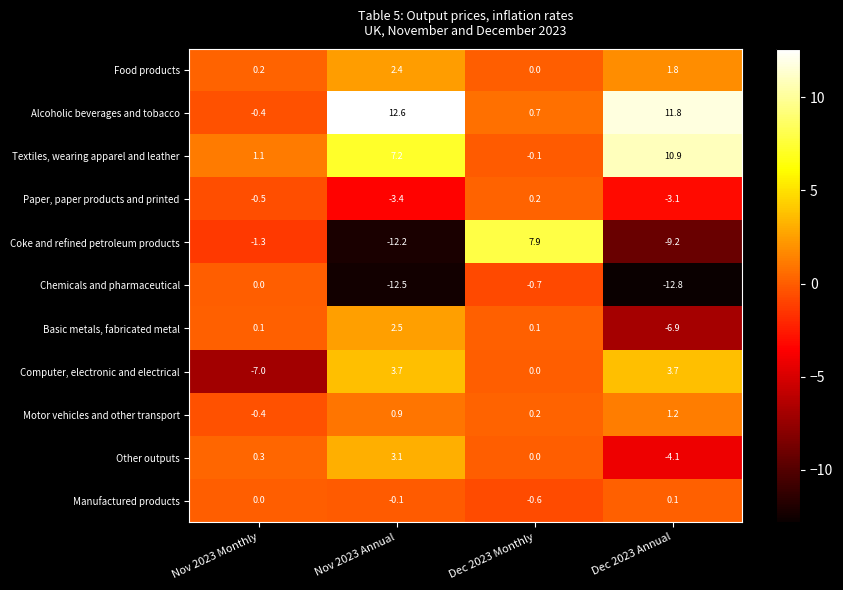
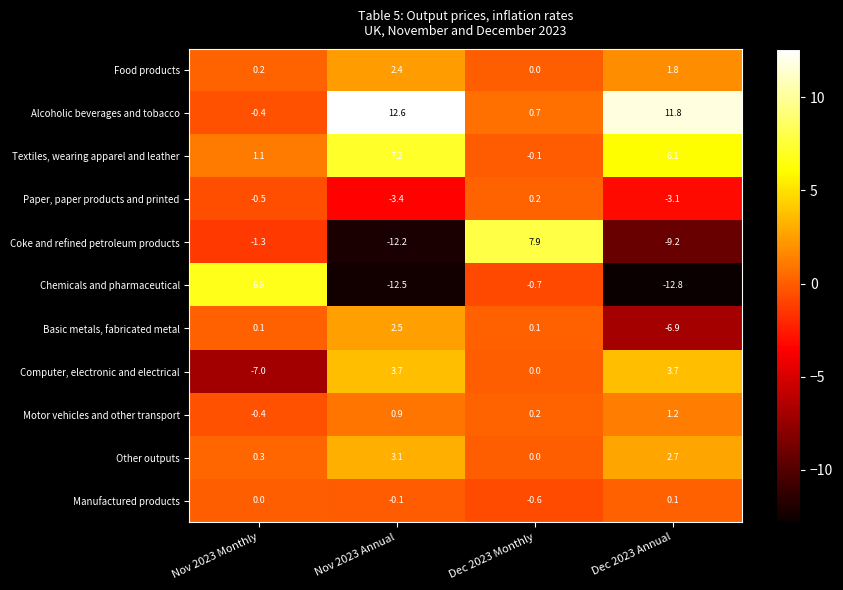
Textiles, wearing apparel and leather, Dec 2023 Annual: 10.9 -> 6.1
Chemicals and pharmaceutical, Nov 2023 Monthly: 0.0 -> 6.8
Other outputs, Dec 2023 Annual: -4.1 -> 2.7
